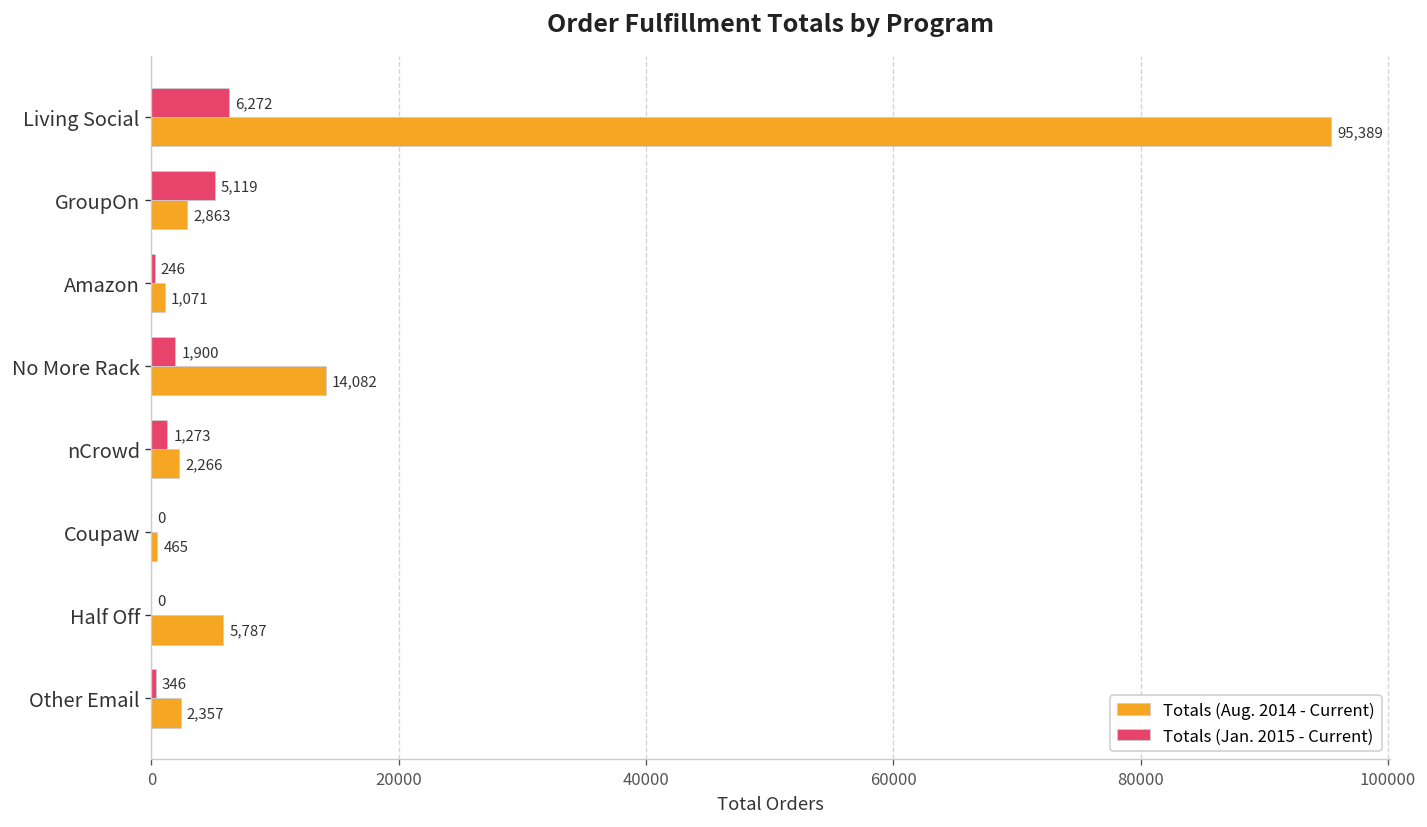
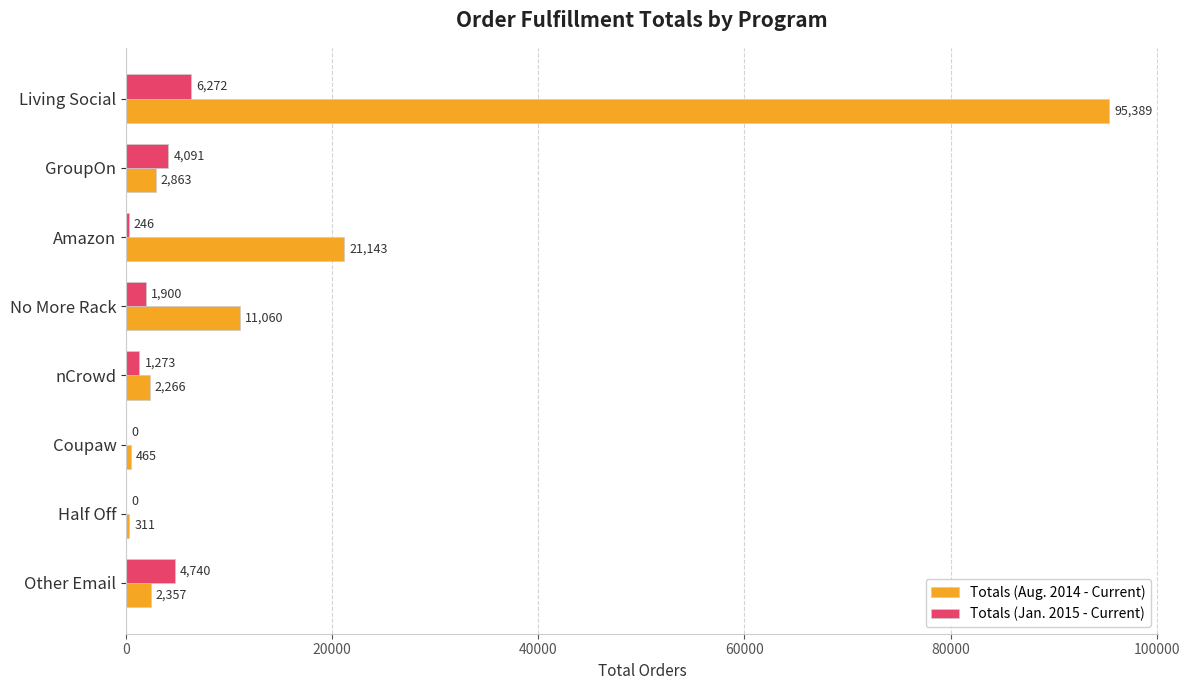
Totals (Jan. 2015 - Current), GroupOn: 5,119 -> 4,091
Totals (Aug. 2014 - Current), Amazon: 1,071 -> 21,143
Totals (Aug. 2014 - Current), No More Rack: 14,082 -> 11,060
Totals (Aug. 2014 - Current), Half Off: 5,787 -> 311
Totals (Jan. 2015 - Current), Other Email: 346 -> 4,740
